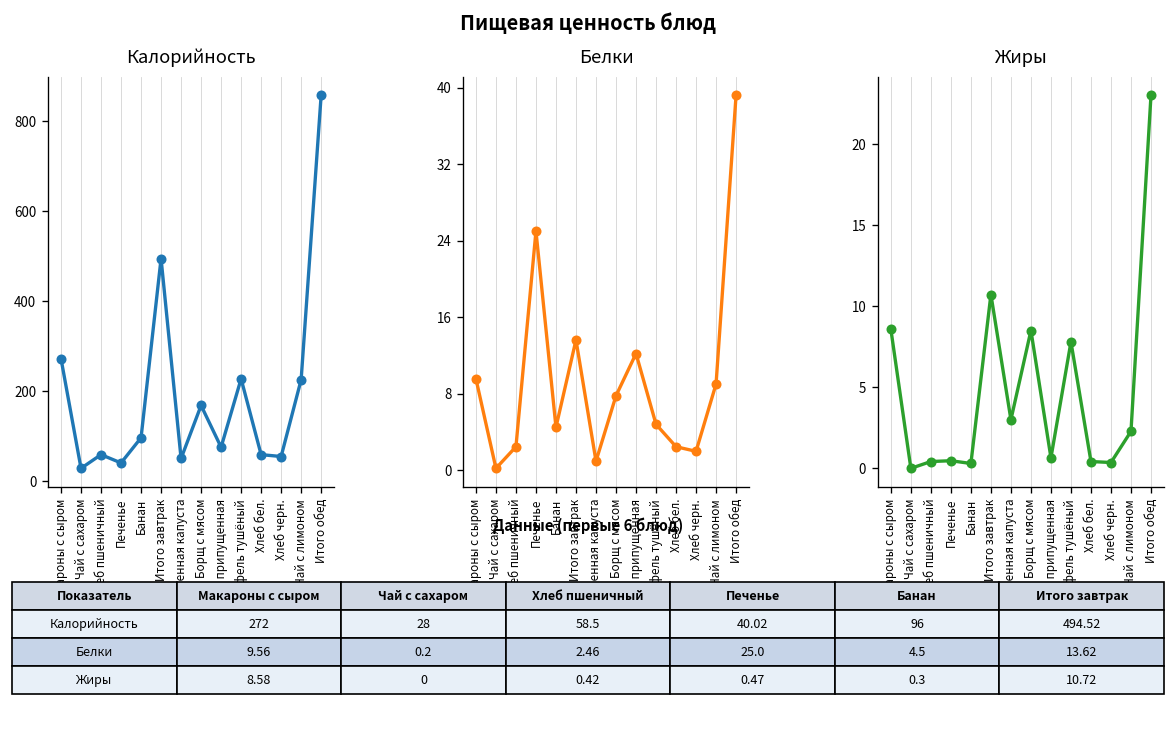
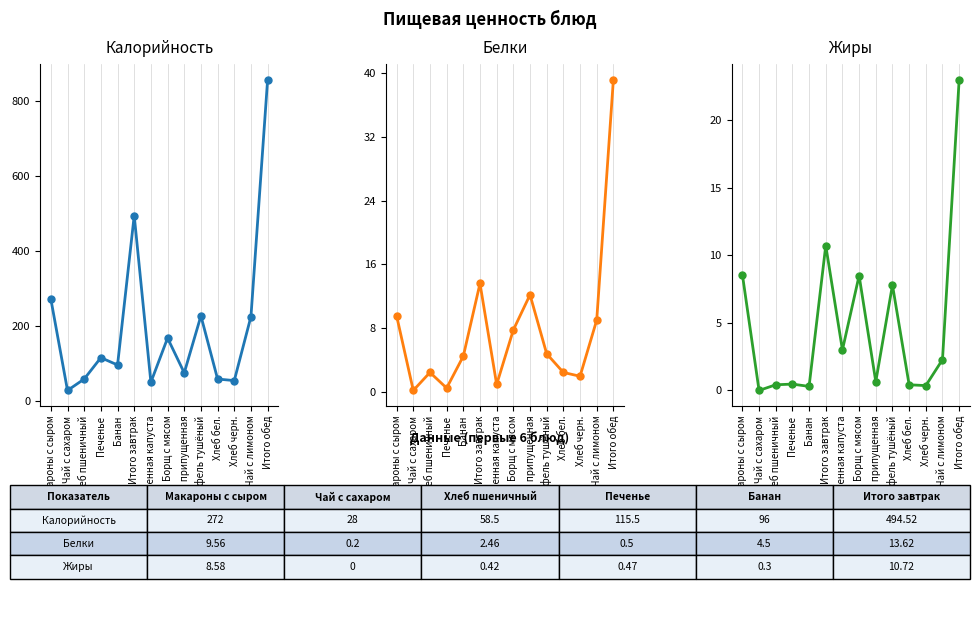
Калорийность, Печенье: 40.02 -> 115.5
Белки, Печенье: 25.0 -> 0.5
